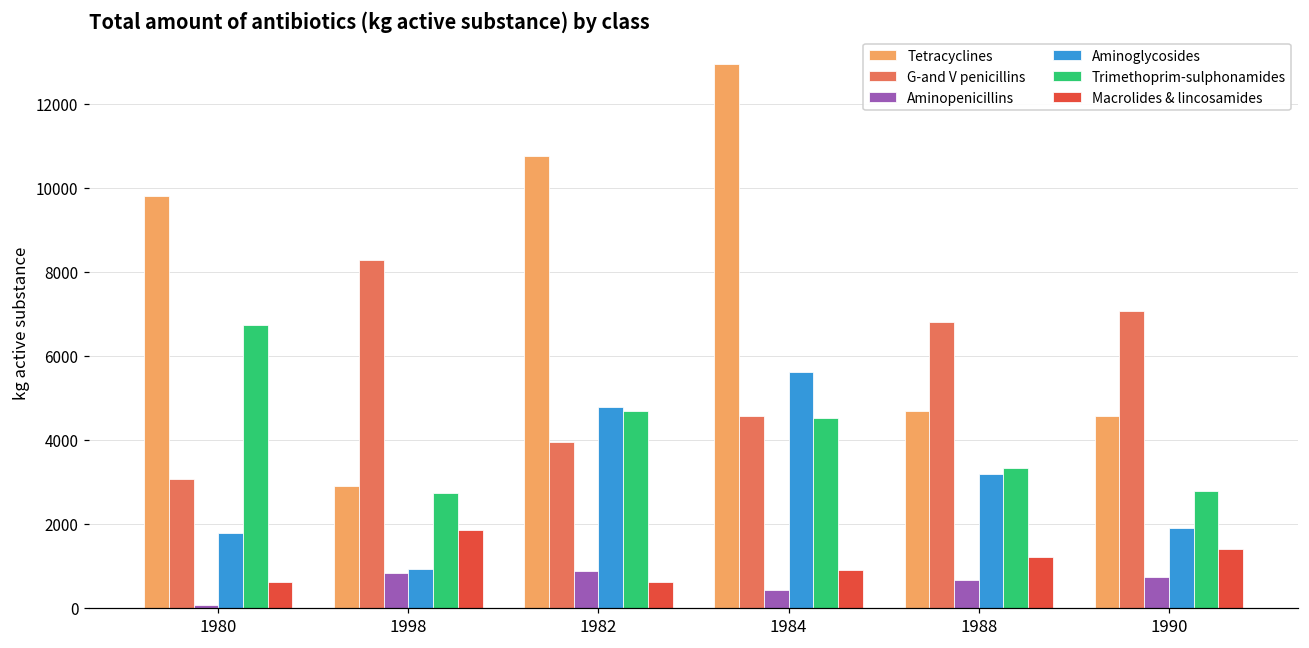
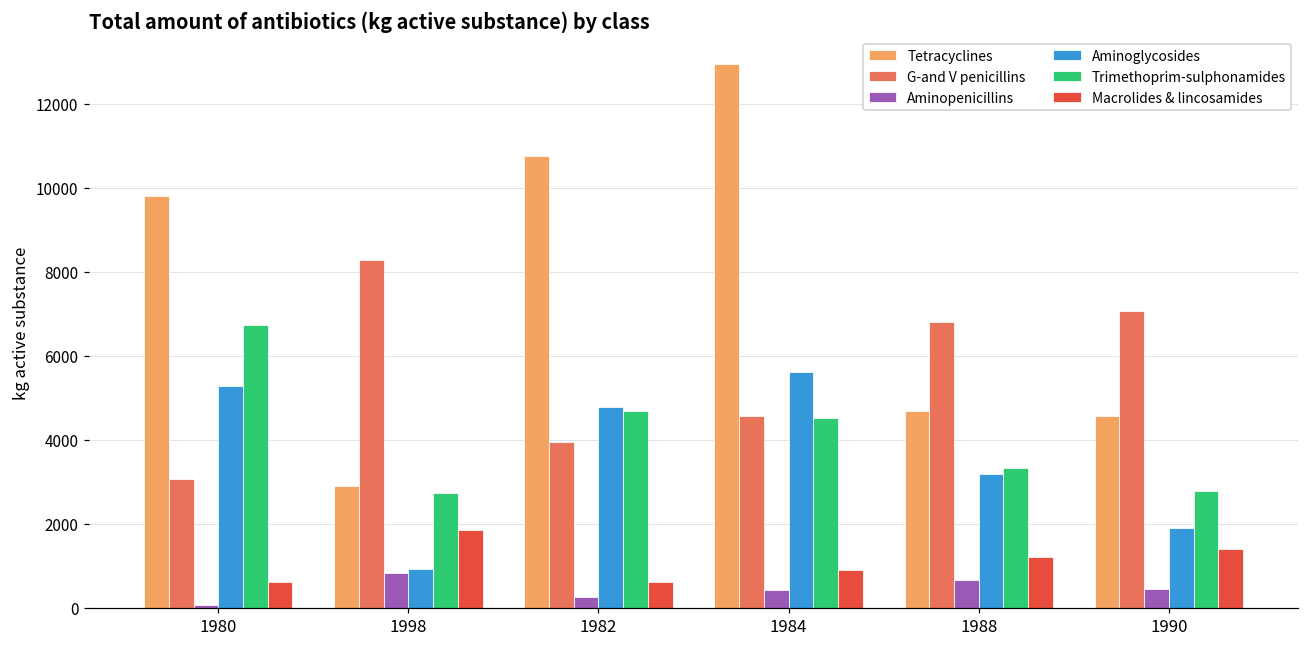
Aminoglycosides, 1980: 1800 -> 5300
Aminopenicillins, 1982: 900 -> 200
Aminopenicillins, 1990: 700 -> 400
